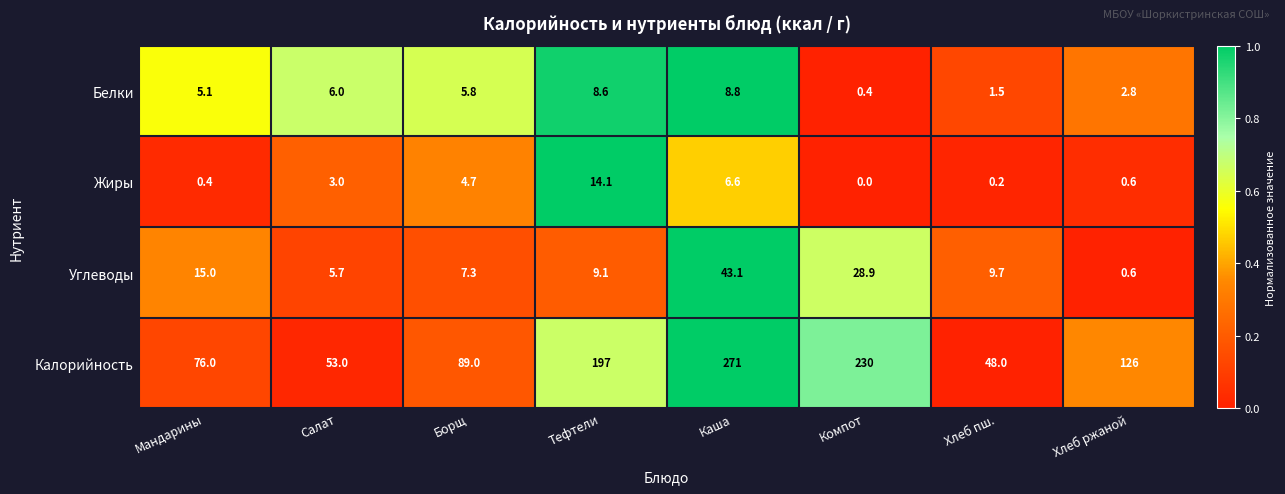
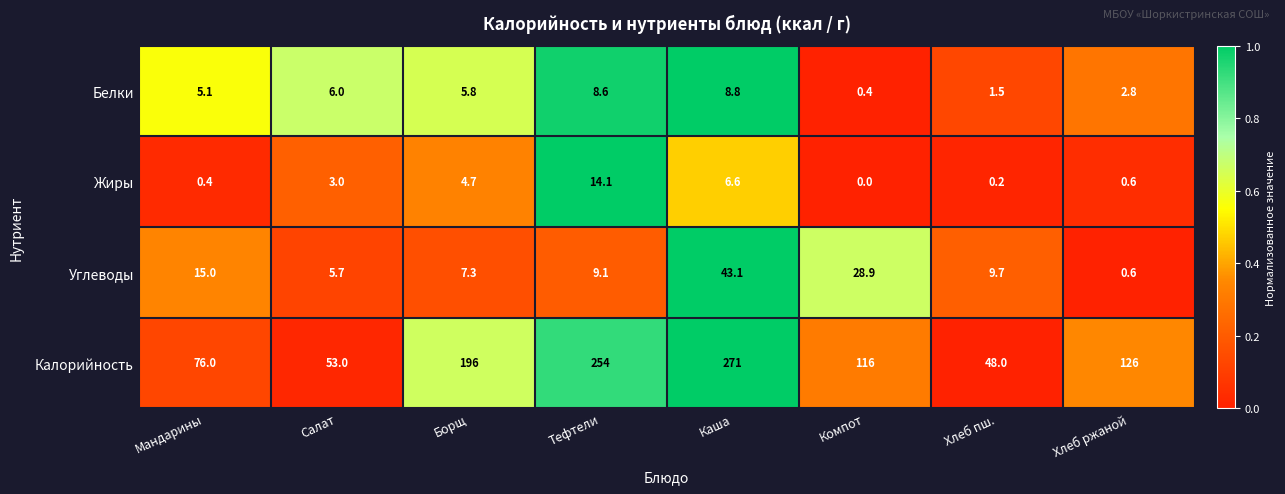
Калорийность, Борщ: 89.0 -> 196
Калорийность, Тефтели: 197 -> 254
Калорийность, Компот: 230 -> 116
